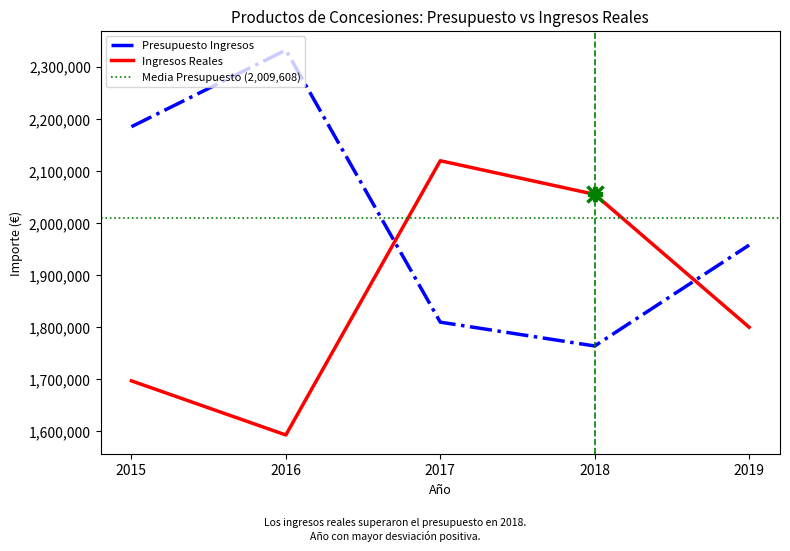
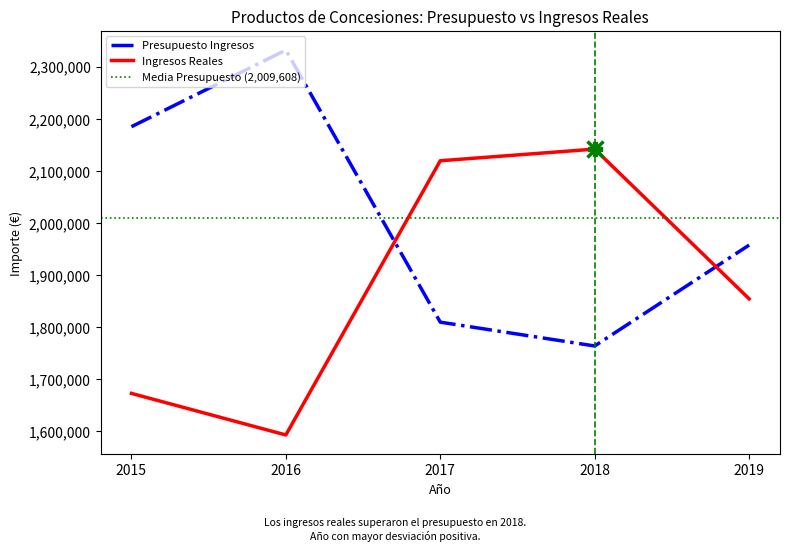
Ingresos Reales, 2015: 1,700,000 -> 1,670,000
Ingresos Reales, 2018: 2,060,000 -> 2,140,000
Ingresos Reales, 2019: 1,800,000 -> 1,850,000
